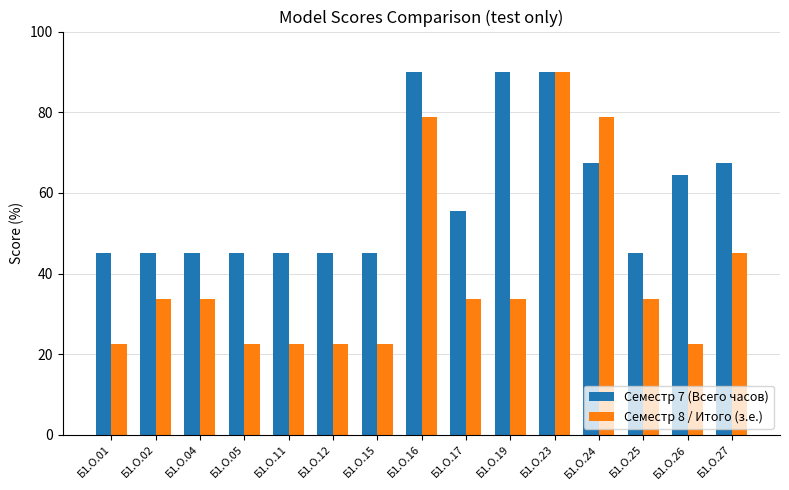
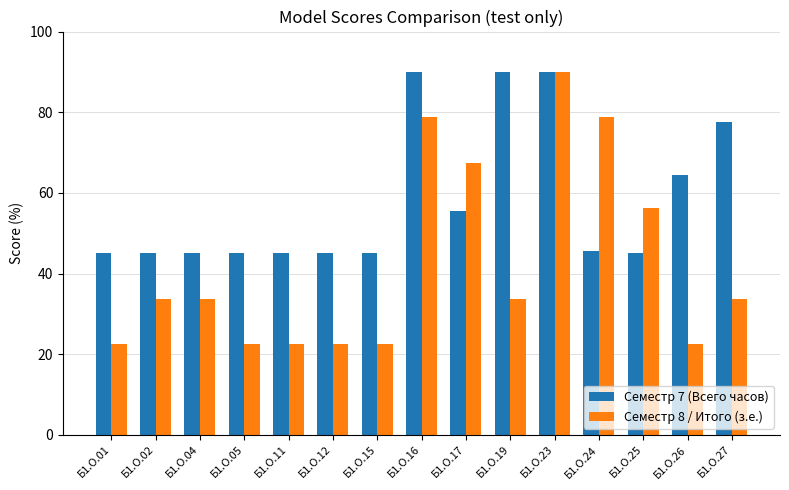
Семестр 8 / Итого (з.е.), Б1.О.17: 34 -> 68
Семестр 7 (Всего часов), Б1.О.24: 68 -> 46
Семестр 8 / Итого (з.е.), Б1.О.25: 34 -> 56
Семестр 7 (Всего часов), Б1.О.27: 68 -> 78
Семестр 8 / Итого (з.е.), Б1.О.27: 45 -> 34
